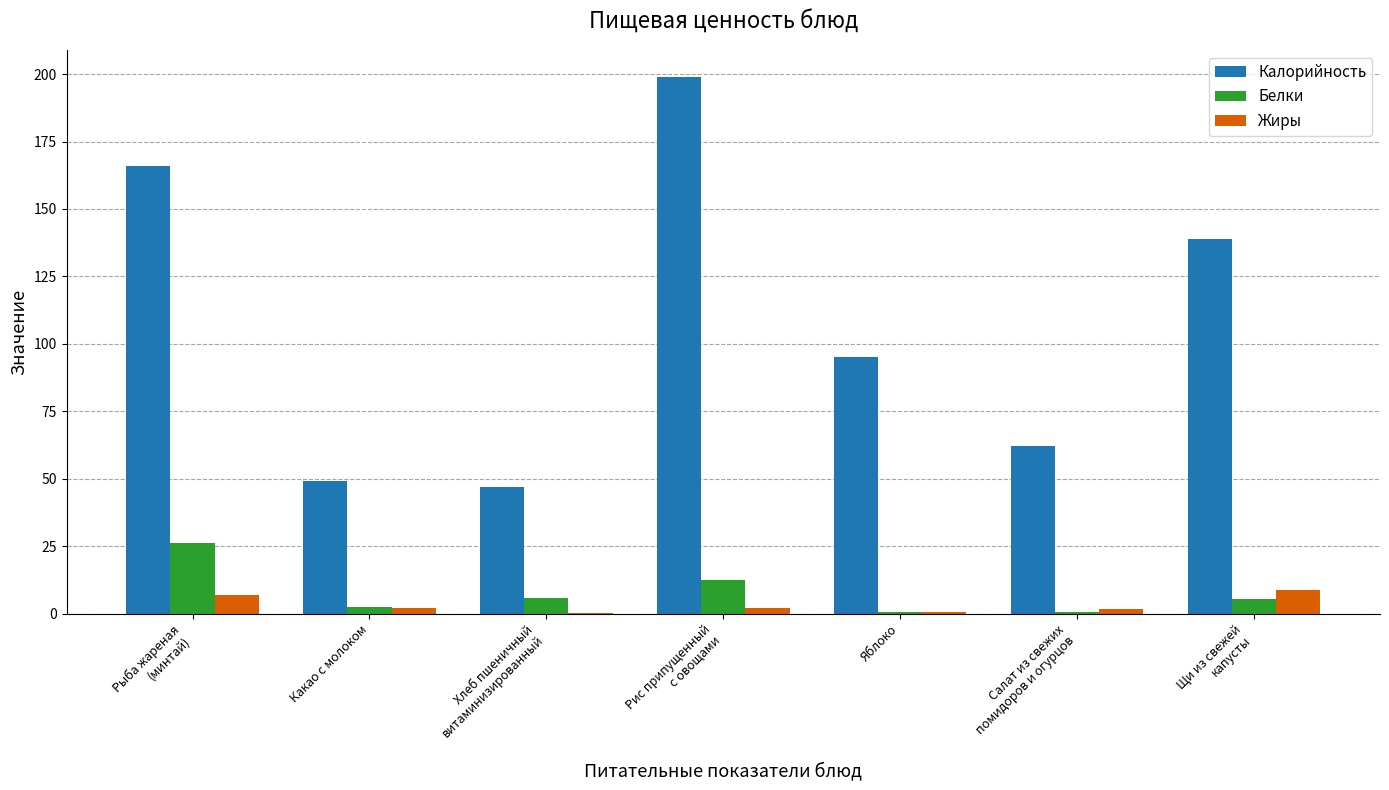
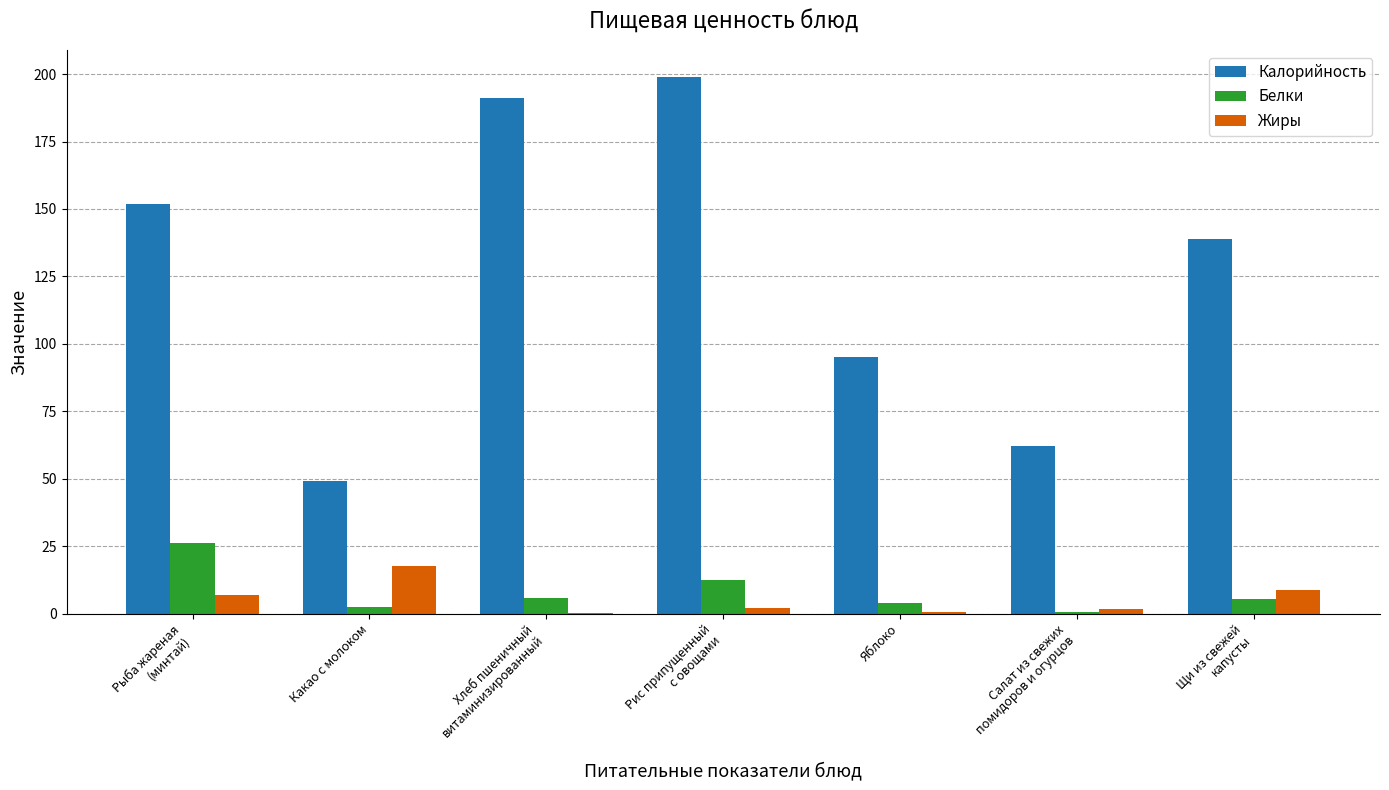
Калорийность, Рыба жареная (минтай): 166 -> 152
Жиры, Какао с молоком: 2 -> 18
Калорийность, Хлеб пшеничный витаминизированный: 47 -> 191
Белки, Яблоко: 1 -> 4
